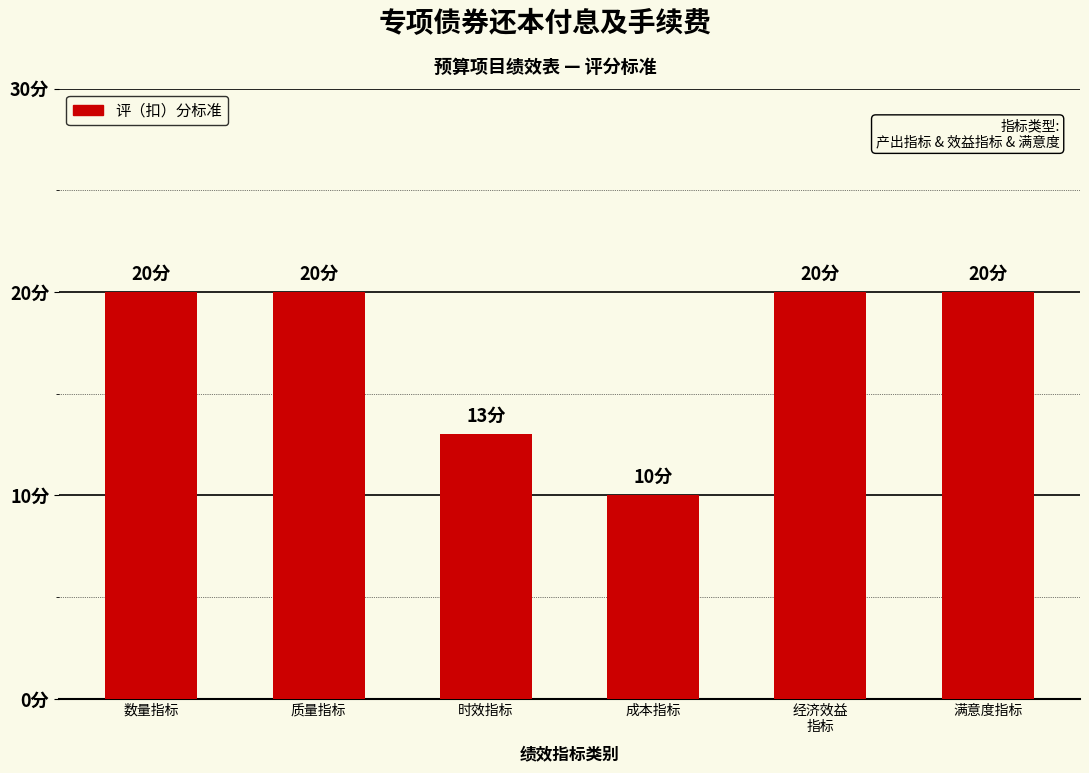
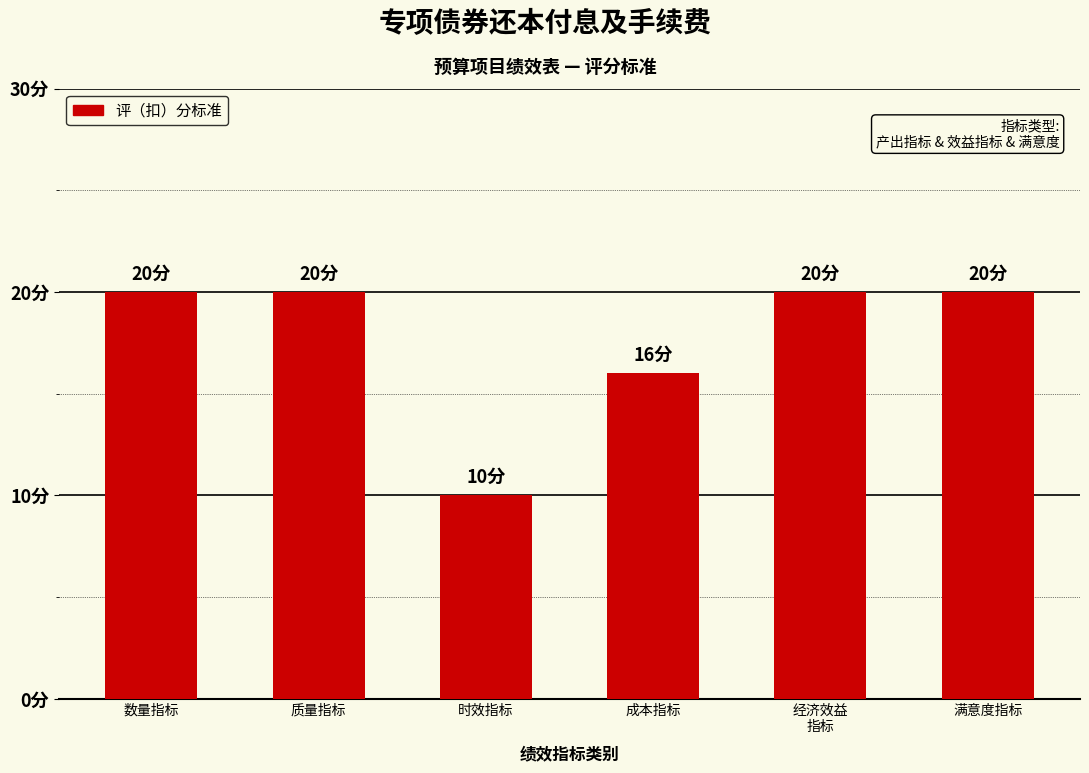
时效指标: 13分 -> 10分
成本指标: 10分 -> 16分
